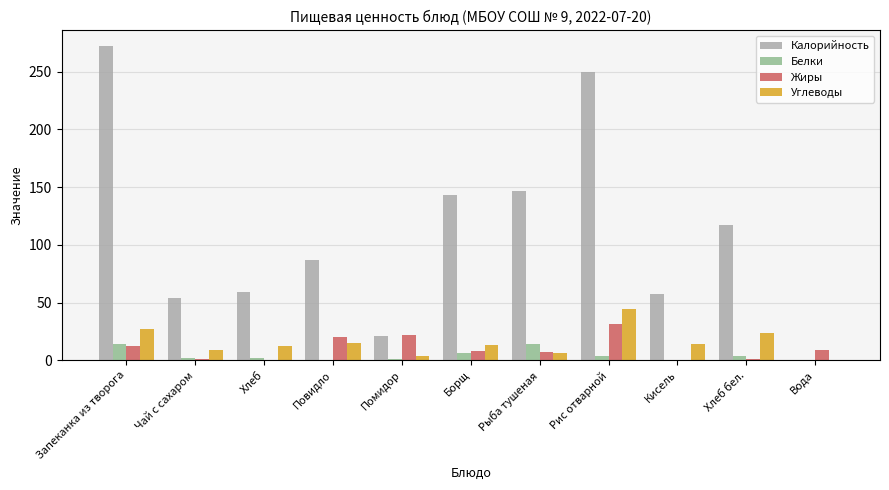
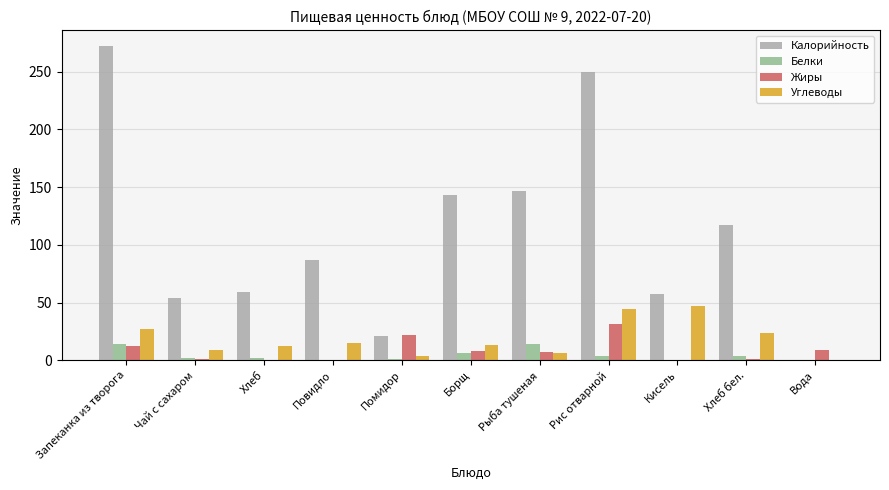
Жиры, Повидло: 20 -> 0
Углеводы, Кисель: 14 -> 47
